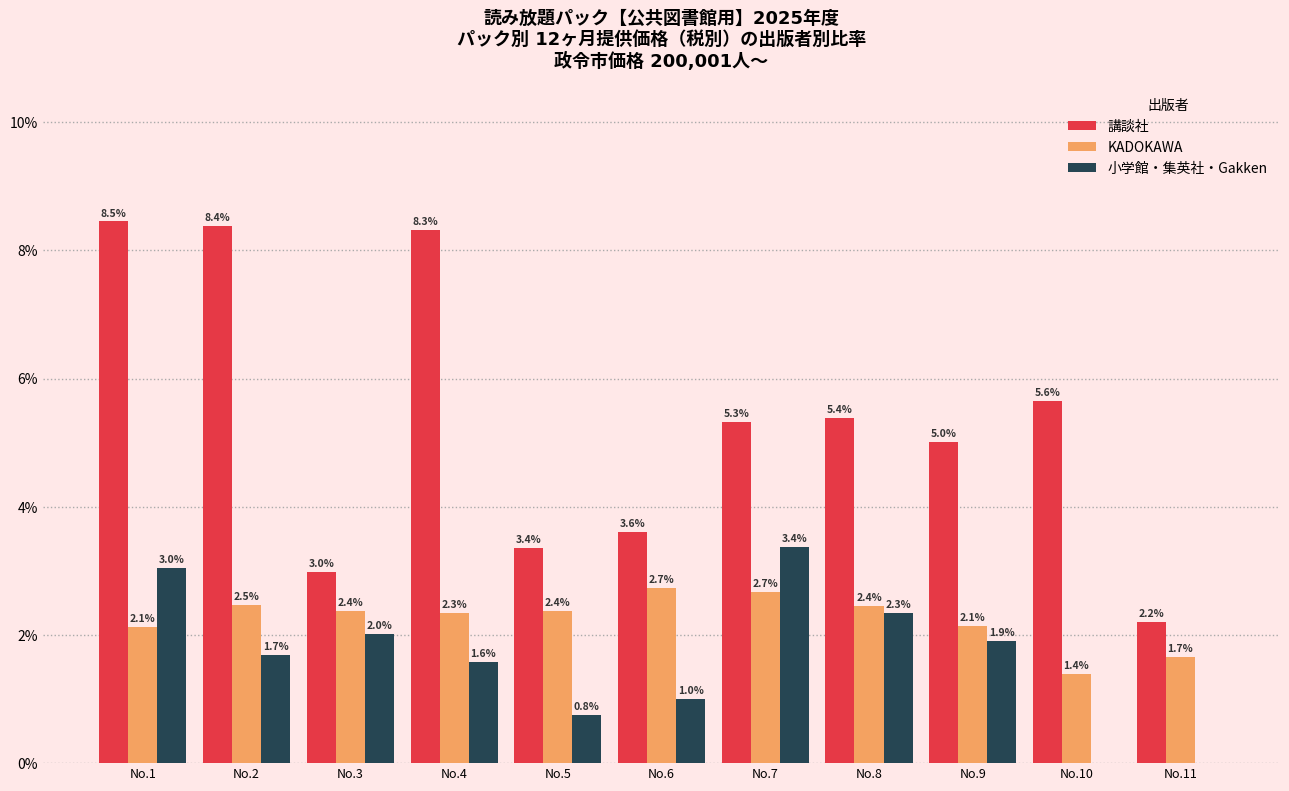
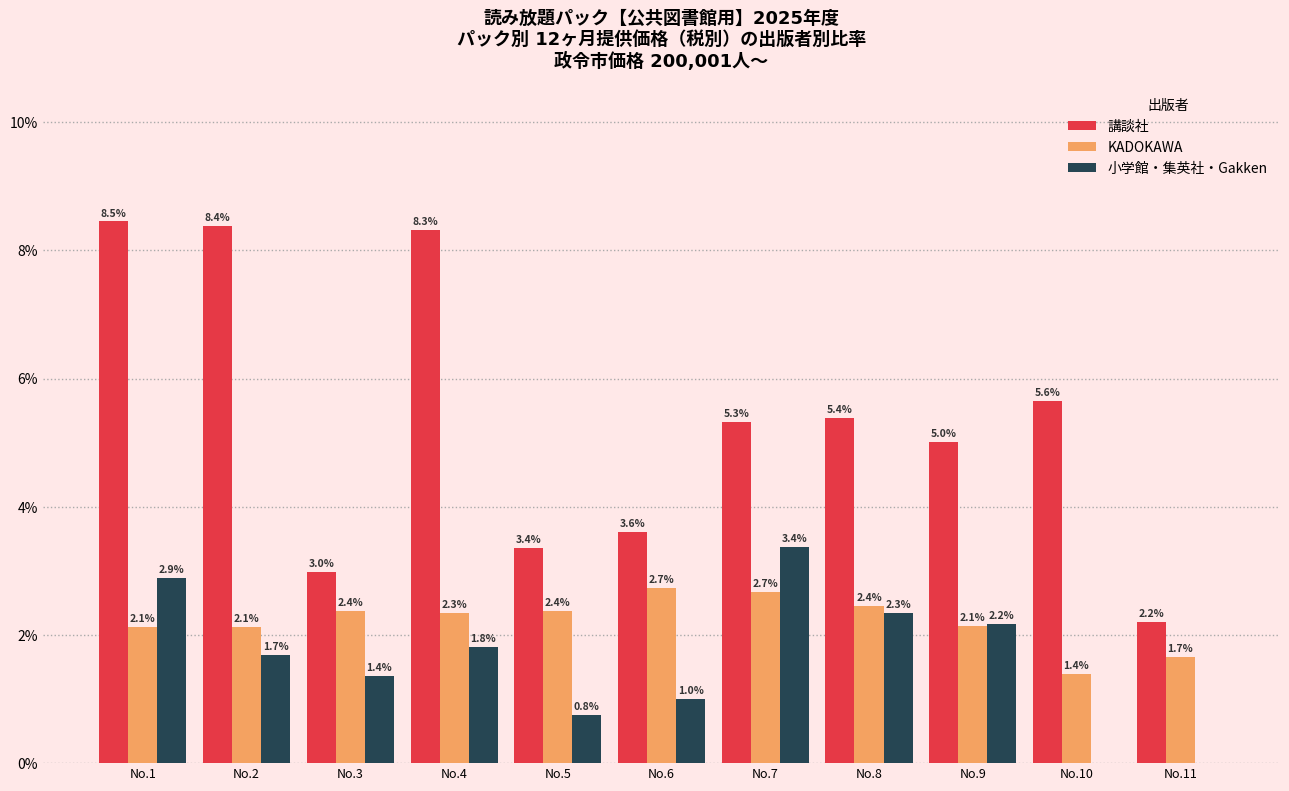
小学館・集英社・Gakken, No.1: 3.0% -> 2.9%
KADOKAWA, No.2: 2.5% -> 2.1%
小学館・集英社・Gakken, No.3: 2.0% -> 1.4%
小学館・集英社・Gakken, No.4: 1.6% -> 1.8%
小学館・集英社・Gakken, No.9: 1.9% -> 2.2%
